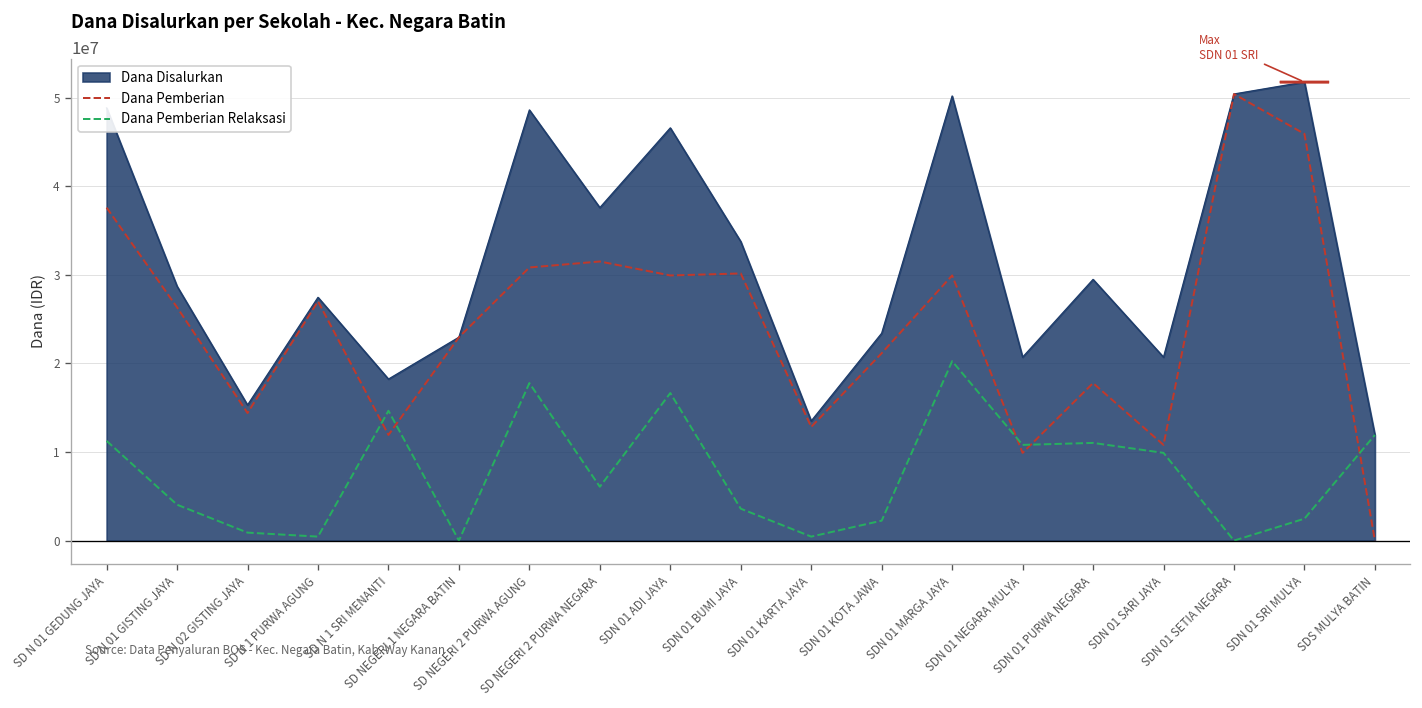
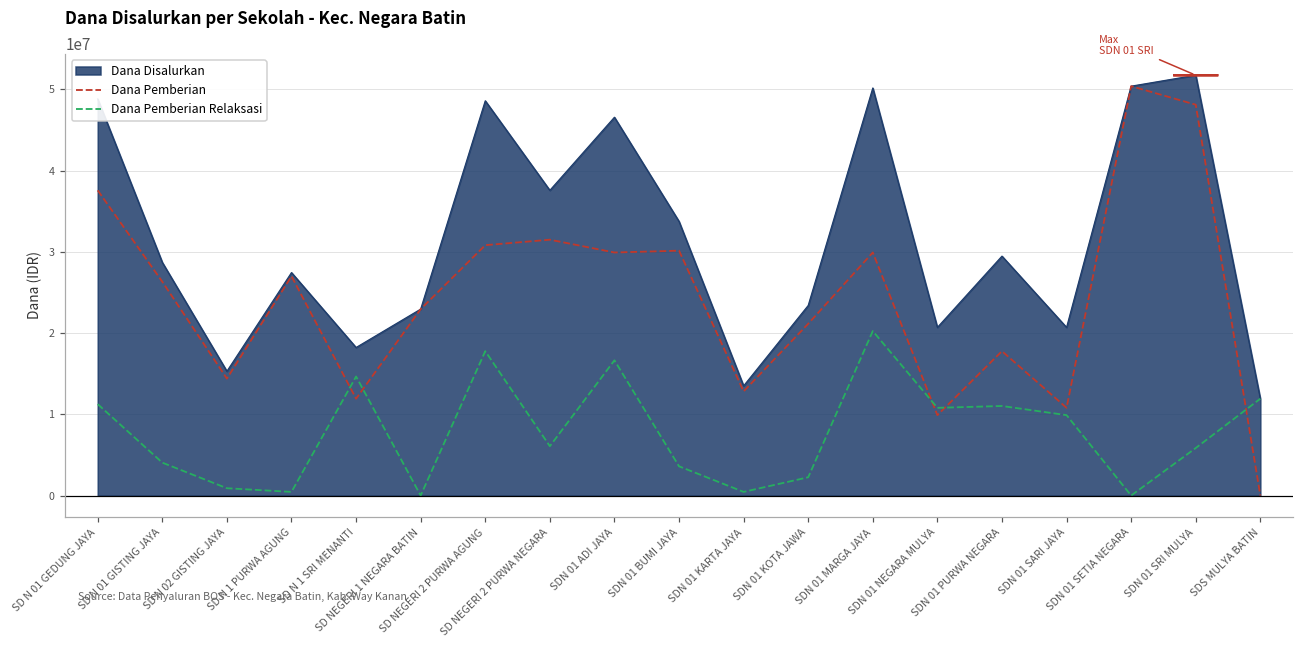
Dana Pemberian, SDN 01 SRI MULYA: 46000000 -> 48000000
Dana Pemberian Relaksasi, SDN 01 SRI MULYA: 2000000 -> 6000000
